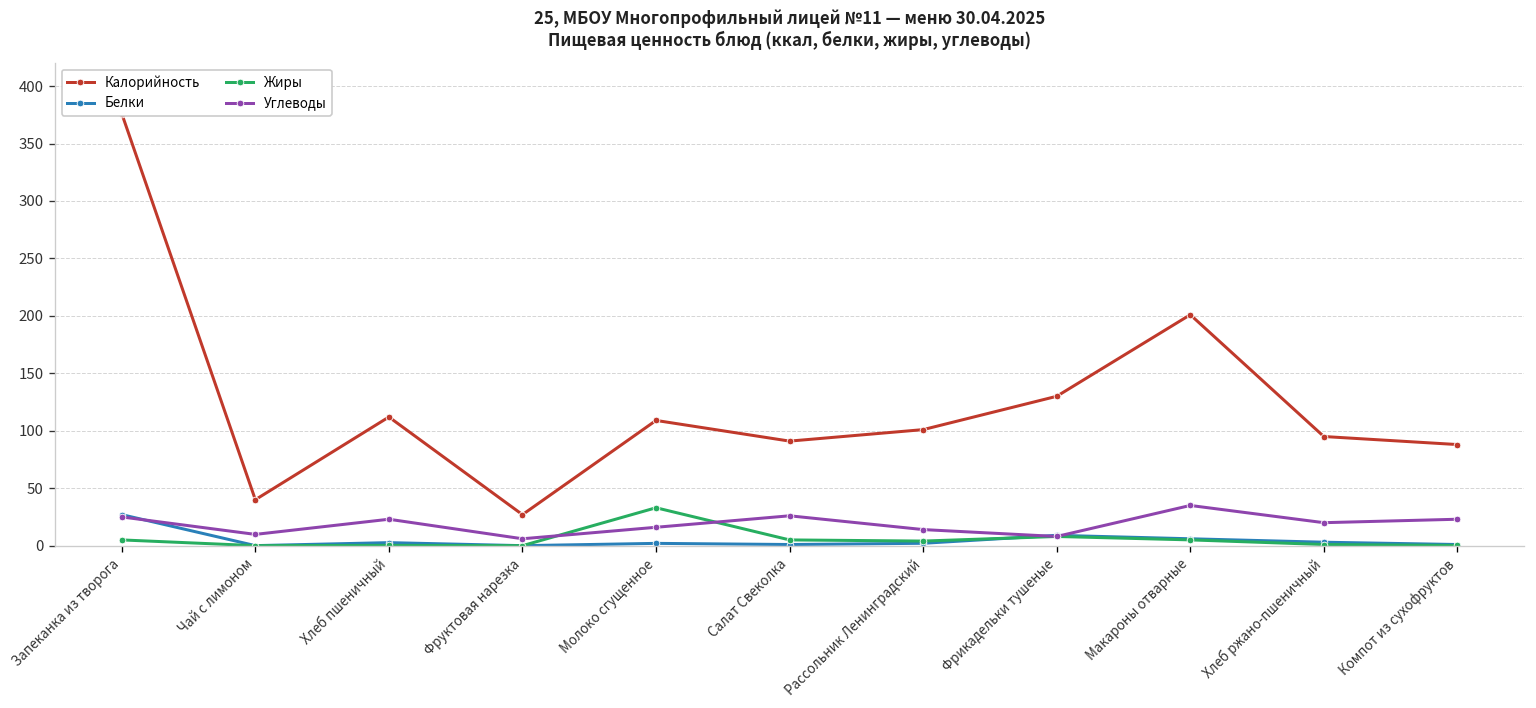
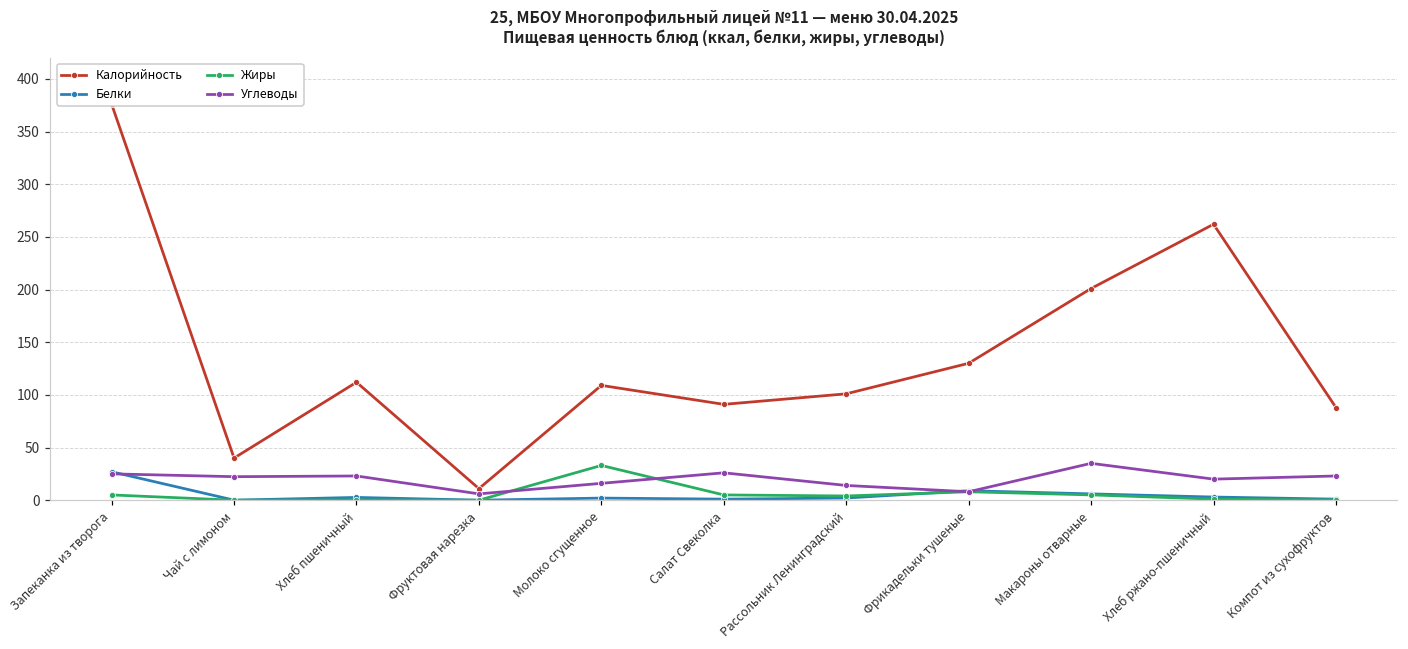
Углеводы, Чай с лимоном: 10 -> 20
Калорийность, Фруктовая нарезка: 30 -> 10
Калорийность, Хлеб ржано-пшеничный: 100 -> 260
